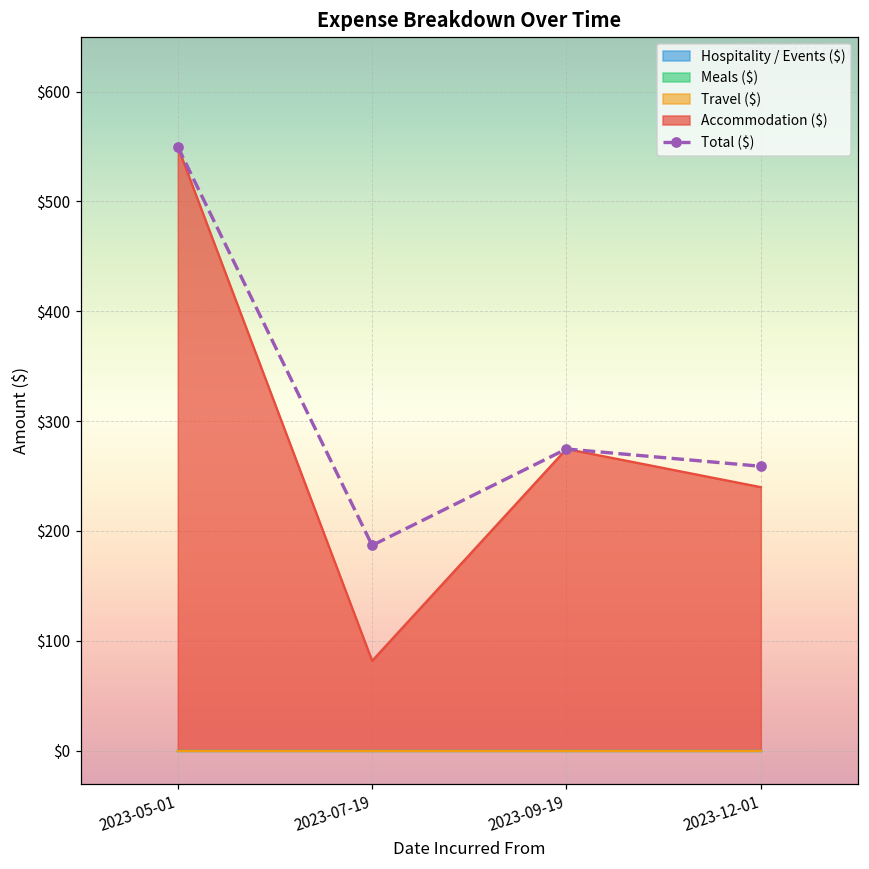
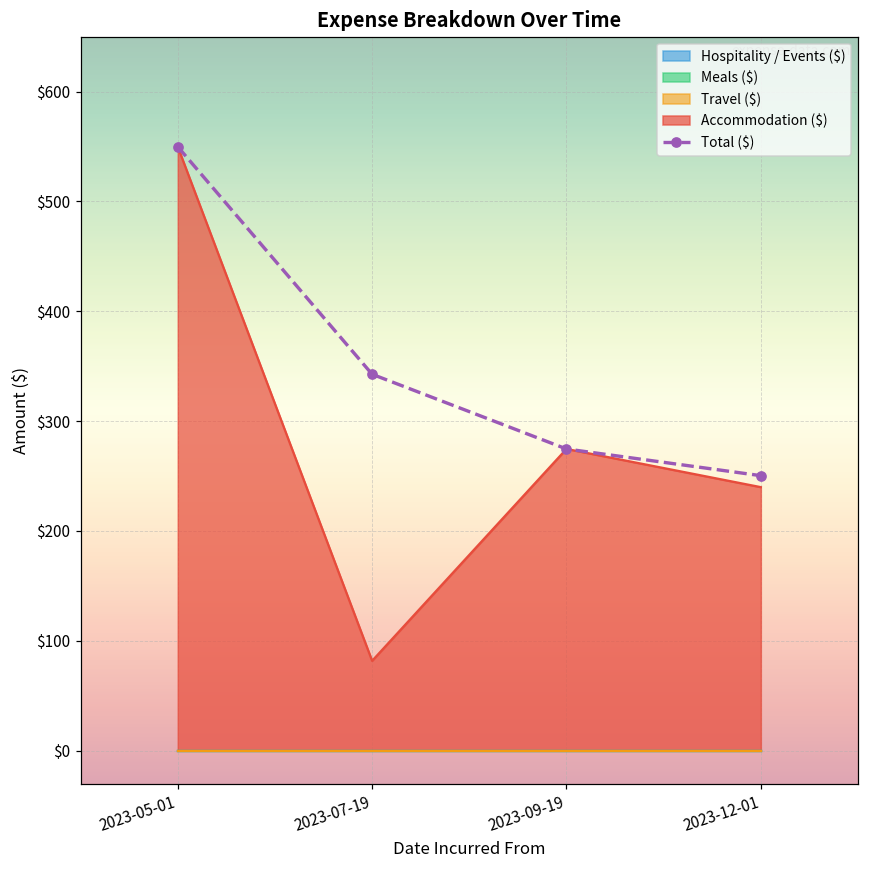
Total ($), 2023-07-19: $190 -> $340
Total ($), 2023-12-01: $260 -> $250
